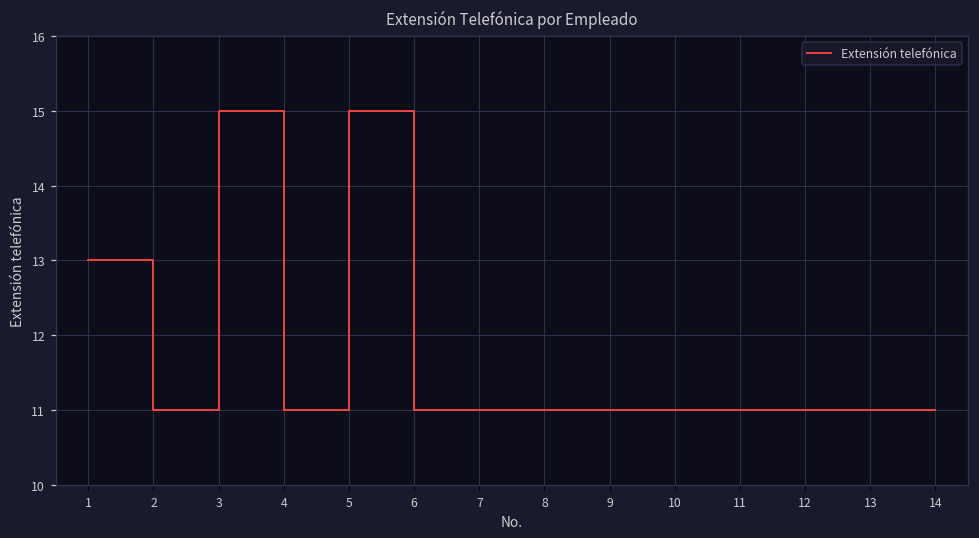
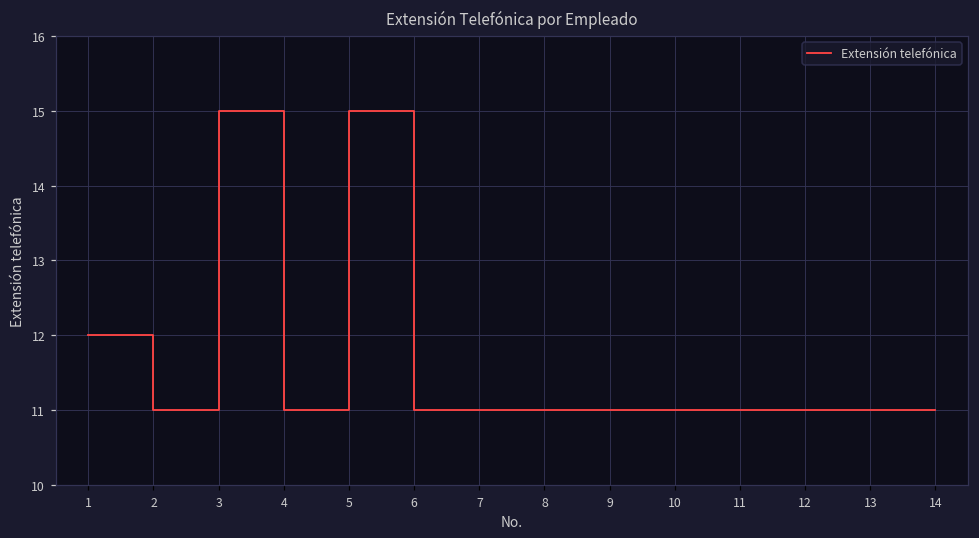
1: 13 -> 12
